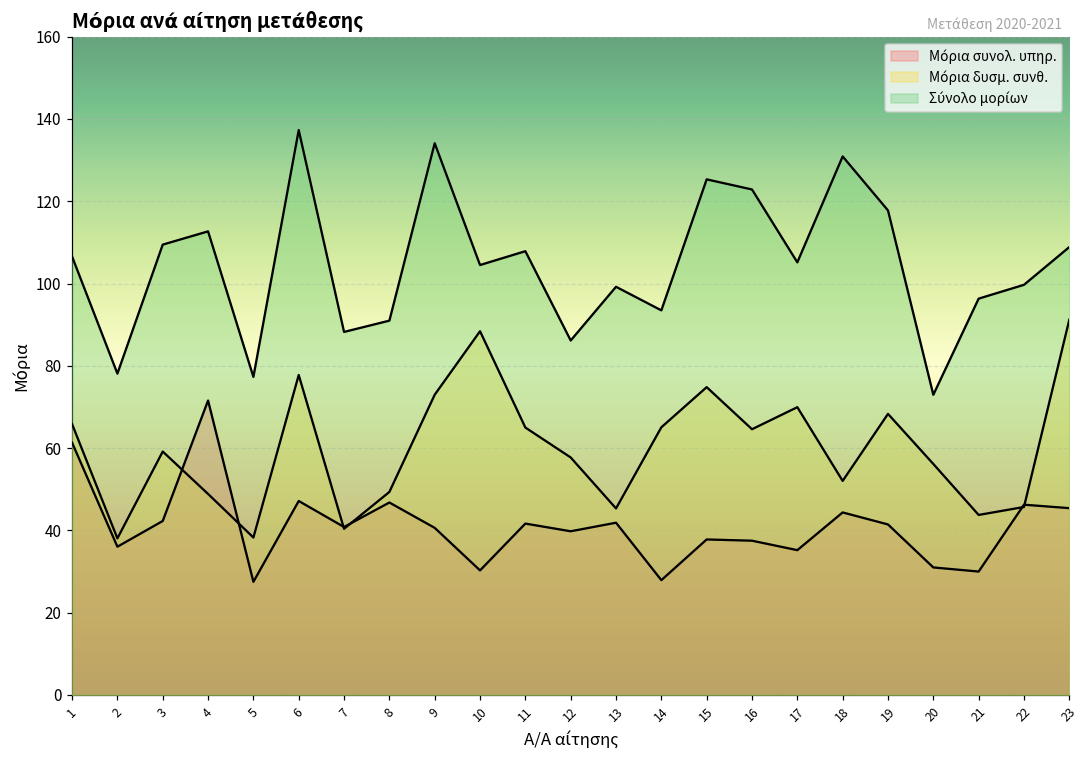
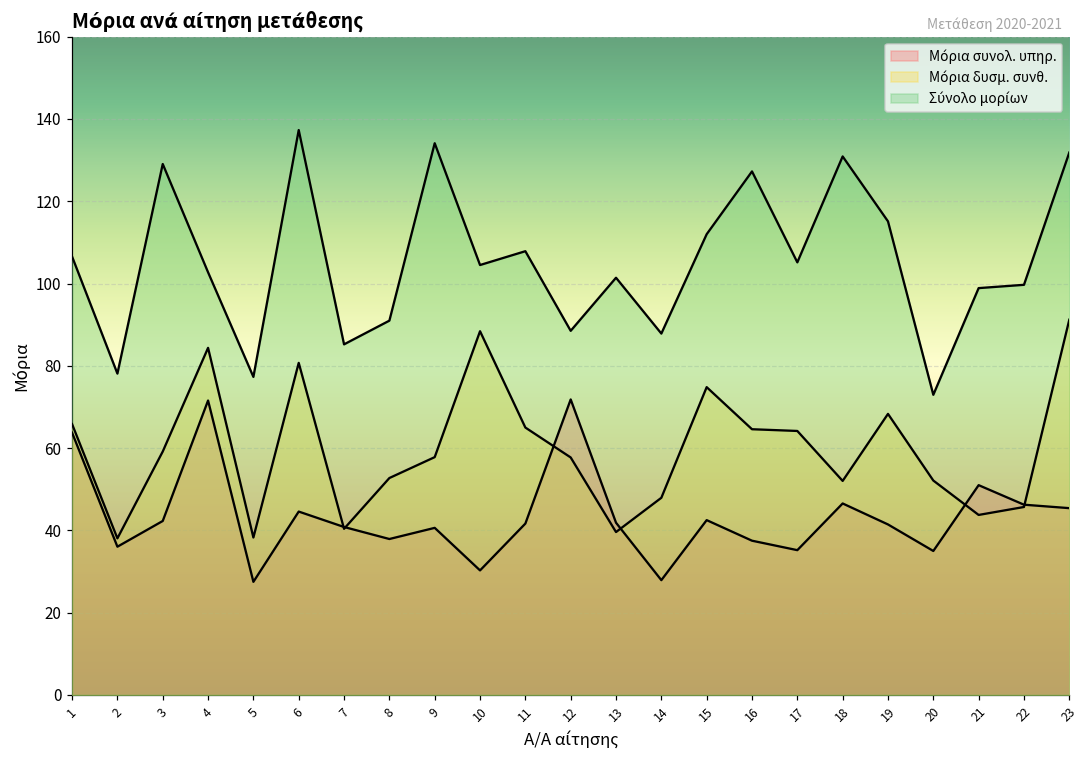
Μόρια συνολ. υπηρ., 1: 61 -> 64
Σύνολο μορίων, 3: 109 -> 129
Μόρια δυσμ. συνθ., 4: 49 -> 84
Σύνολο μορίων, 4: 113 -> 103
Μόρια συνολ. υπηρ., 6: 47 -> 45
Μόρια δυσμ. συνθ., 6: 78 -> 81
Σύνολο μορίων, 7: 88 -> 85
Μόρια συνολ. υπηρ., 8: 47 -> 38
Μόρια δυσμ. συνθ., 8: 49 -> 53
Μόρια δυσμ. συνθ., 9: 73 -> 58
Μόρια συνολ. υπηρ., 12: 40 -> 72
Σύνολο μορίων, 12: 86 -> 89
Μόρια δυσμ. συνθ., 13: 45 -> 40
Σύνολο μορίων, 13: 99 -> 101
Μόρια δυσμ. συνθ., 14: 65 -> 48
Σύνολο μορίων, 14: 93 -> 88
Μόρια συνολ. υπηρ., 15: 38 -> 43
Σύνολο μορίων, 15: 125 -> 112
Σύνολο μορίων, 16: 123 -> 127
Μόρια δυσμ. συνθ., 17: 70 -> 64
Μόρια συνολ. υπηρ., 18: 44 -> 47
Σύνολο μορίων, 19: 118 -> 115
Μόρια συνολ. υπηρ., 20: 31 -> 35
Μόρια δυσμ. συνθ., 20: 56 -> 52
Μόρια συνολ. υπηρ., 21: 30 -> 51
Σύνολο μορίων, 21: 96 -> 99
Σύνολο μορίων, 23: 109 -> 132
